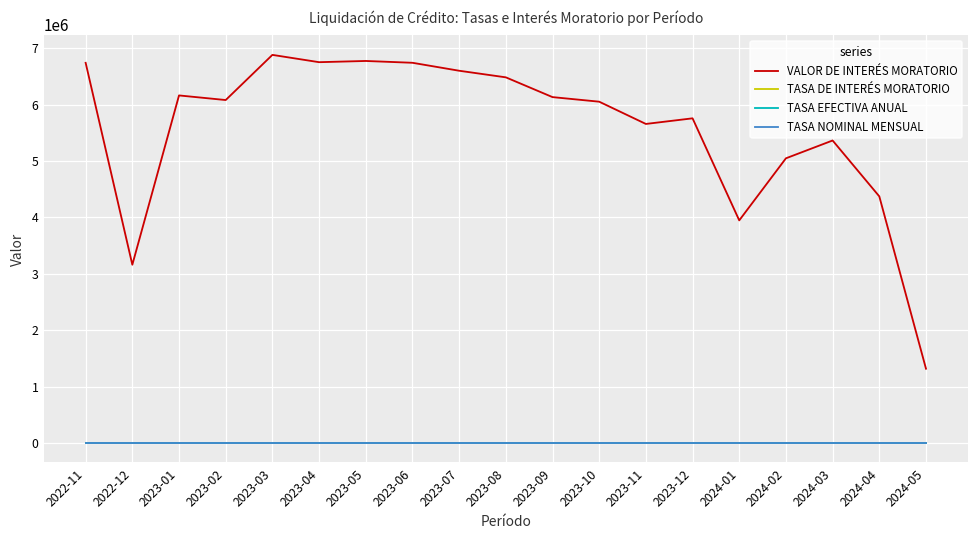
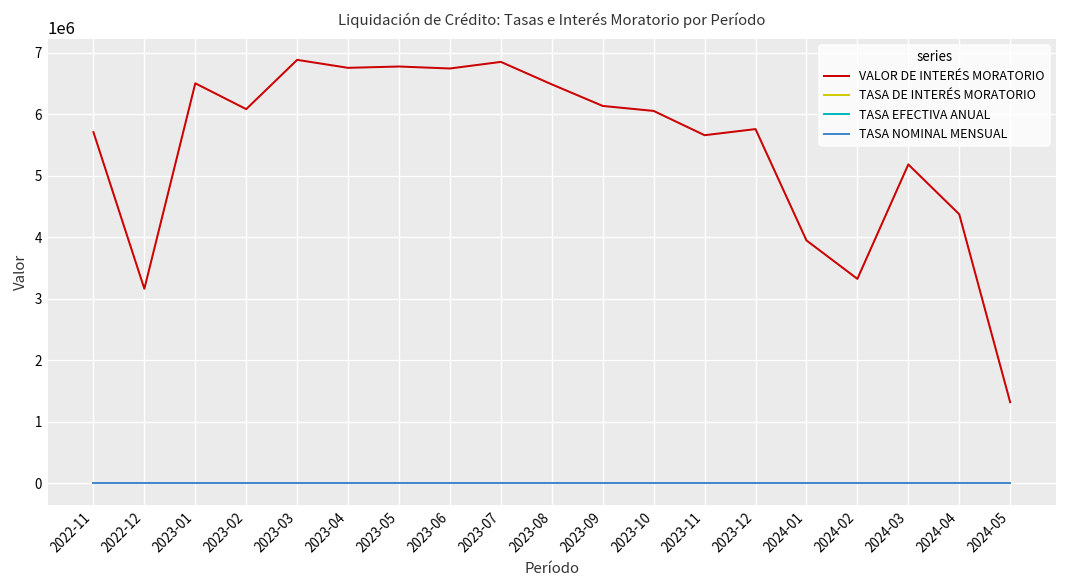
VALOR DE INTERÉS MORATORIO, 2022-11: 6700000 -> 5700000
VALOR DE INTERÉS MORATORIO, 2023-01: 6200000 -> 6500000
VALOR DE INTERÉS MORATORIO, 2023-07: 6600000 -> 6800000
VALOR DE INTERÉS MORATORIO, 2024-02: 5000000 -> 3300000
VALOR DE INTERÉS MORATORIO, 2024-03: 5400000 -> 5200000
